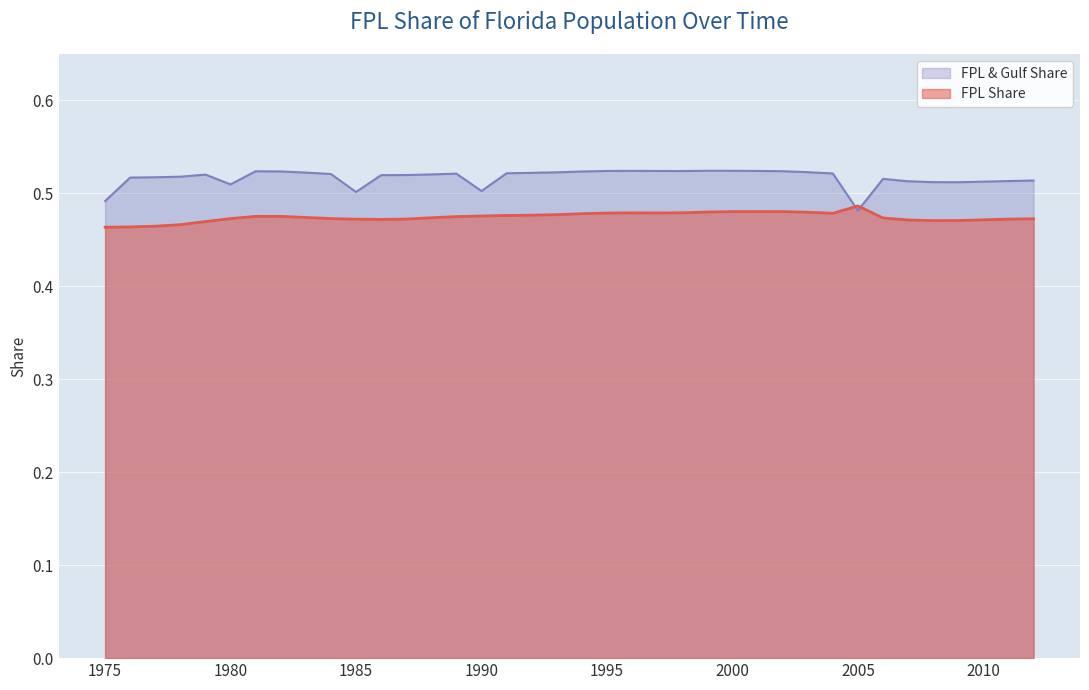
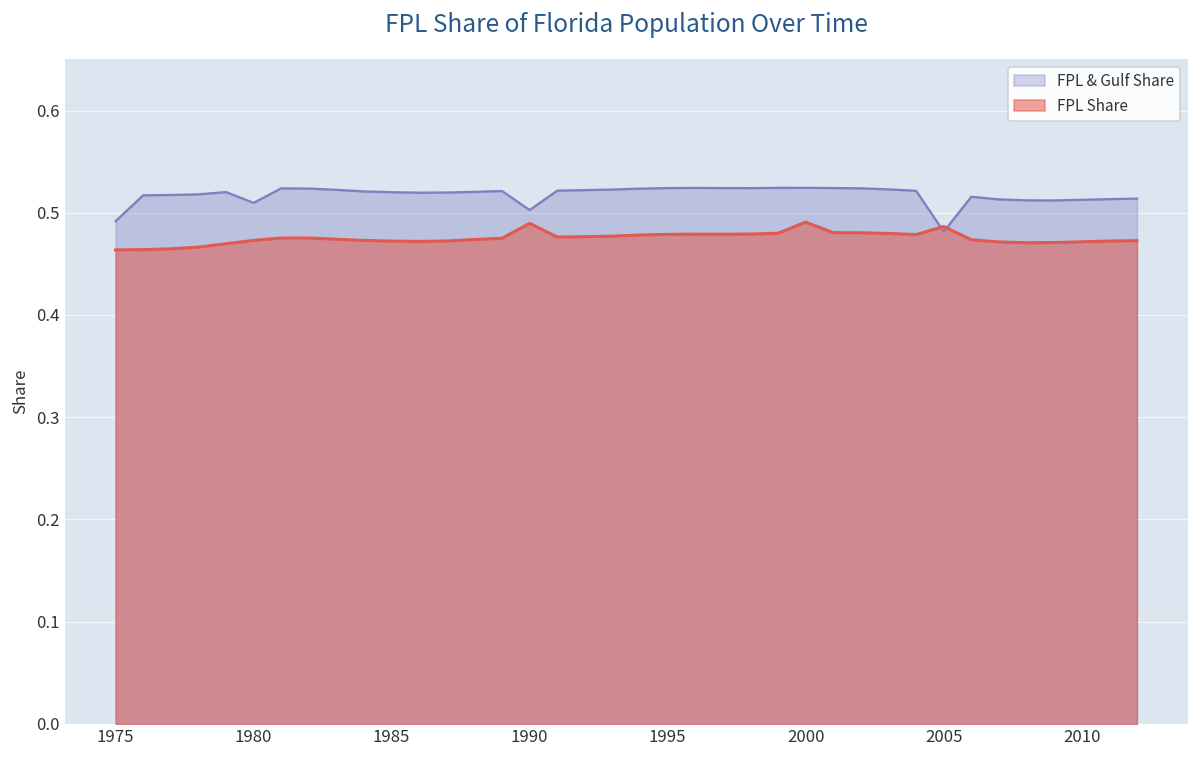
FPL & Gulf Share, 1985: 0.50 -> 0.52
FPL Share, 1990: 0.48 -> 0.49
FPL Share, 2000: 0.48 -> 0.49
